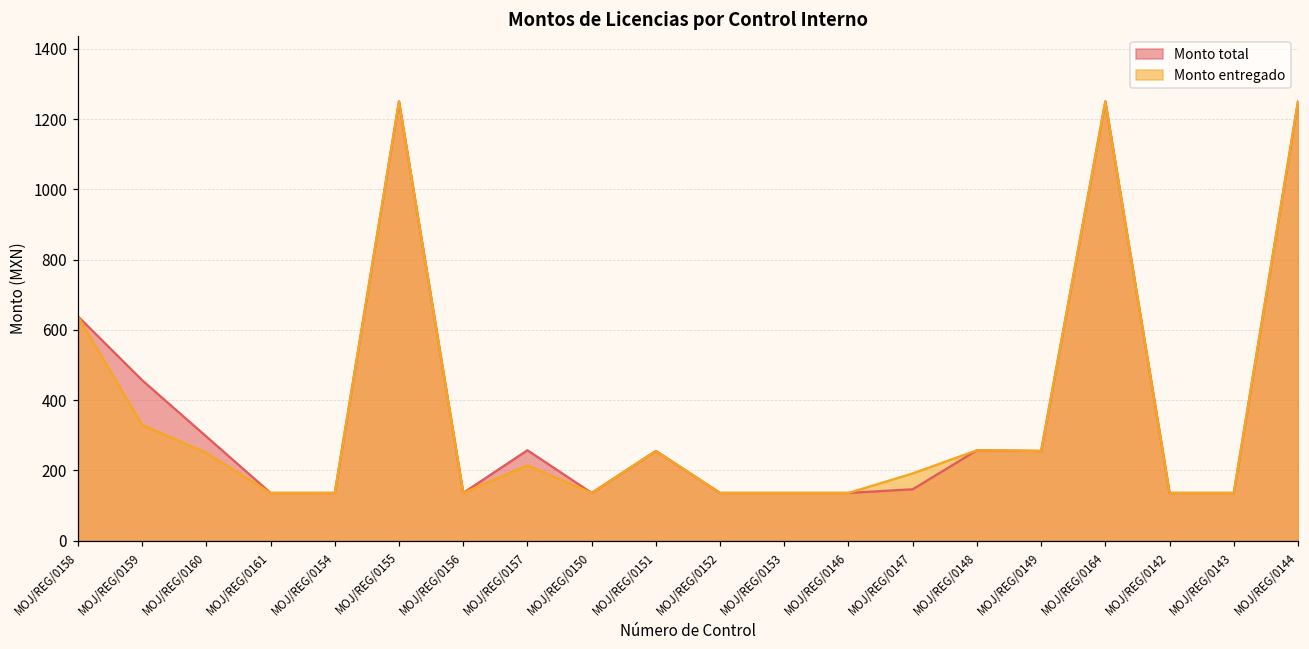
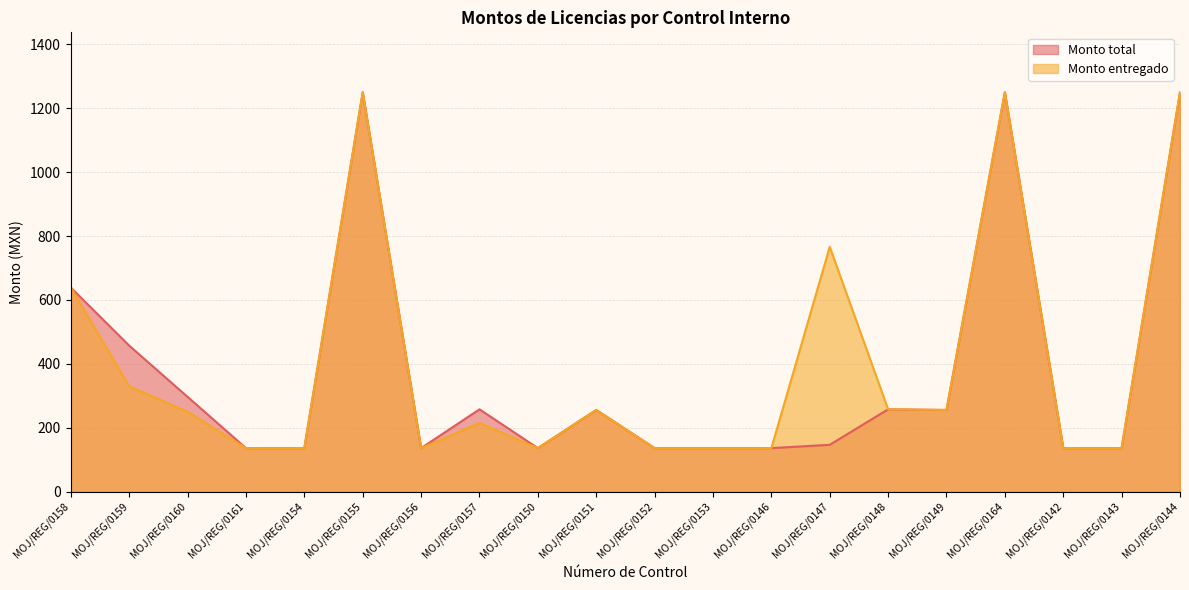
Monto entregado, MOJ/REG/0147: 190 -> 770
